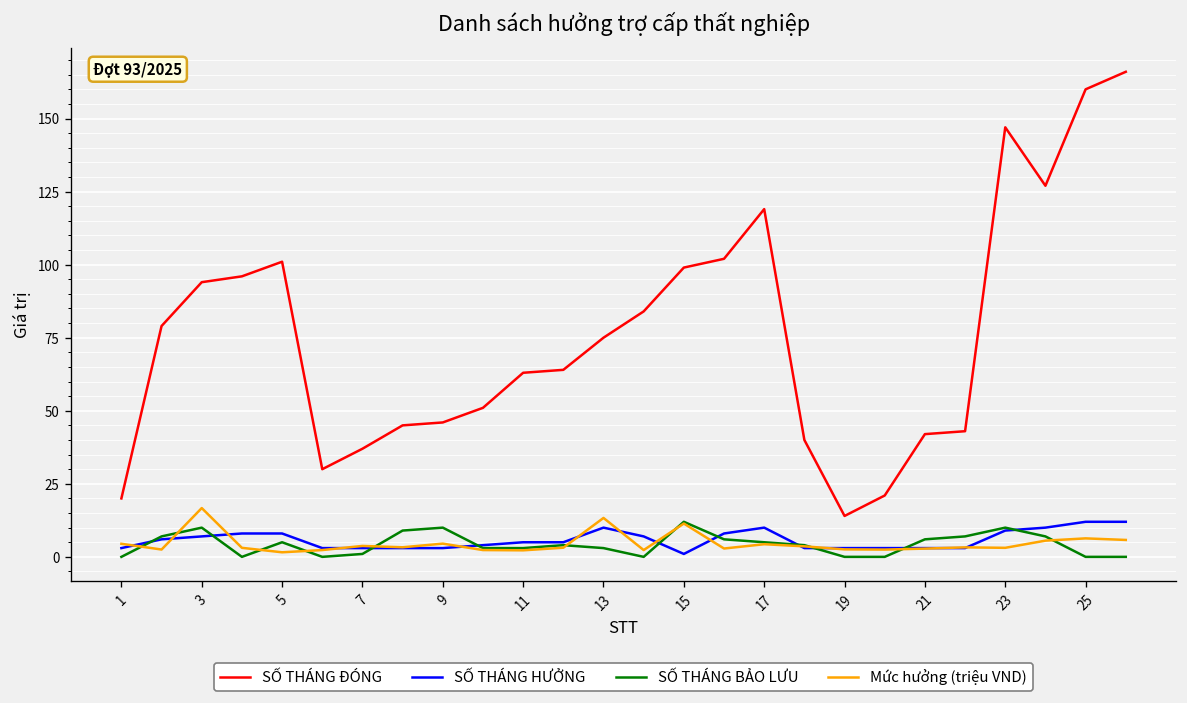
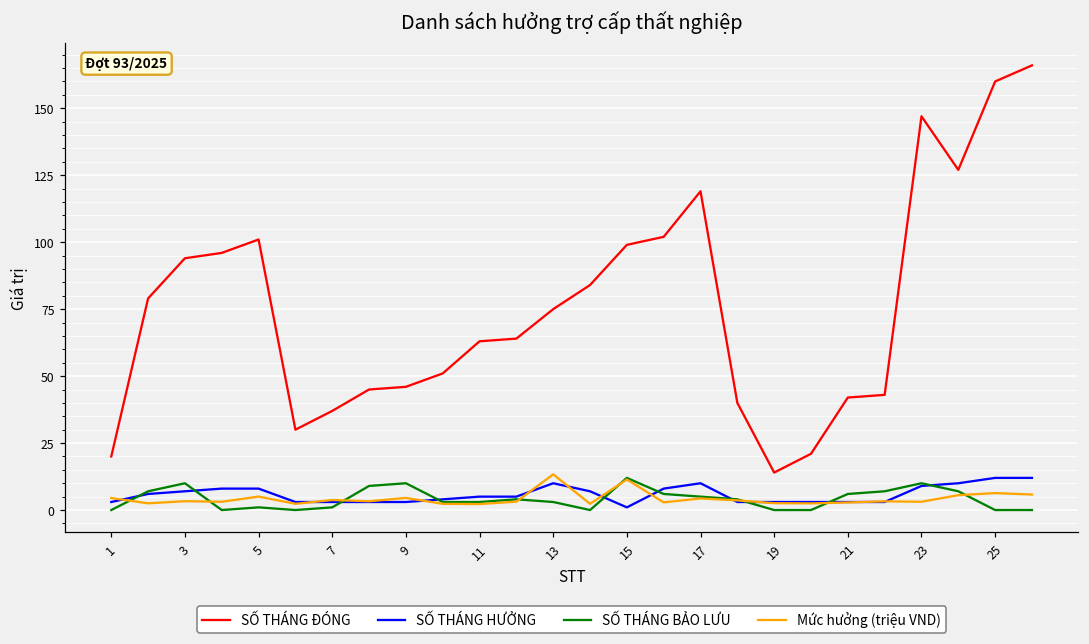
Mức hưởng (triệu VND), 3: 17 -> 3
SỐ THÁNG BẢO LƯU, 5: 5 -> 1
Mức hưởng (triệu VND), 5: 2 -> 5
